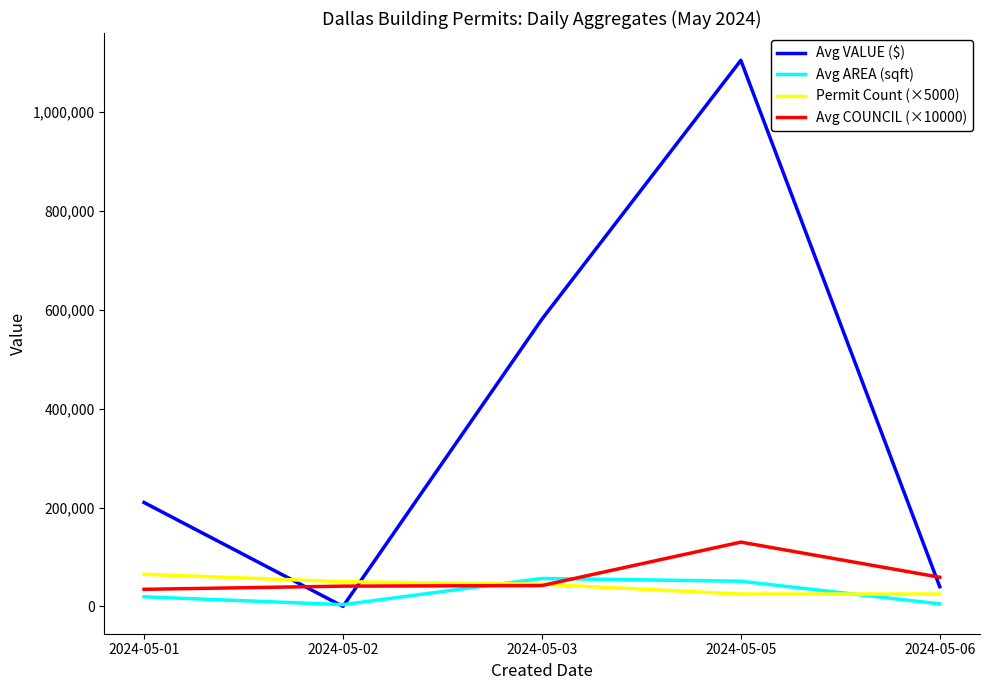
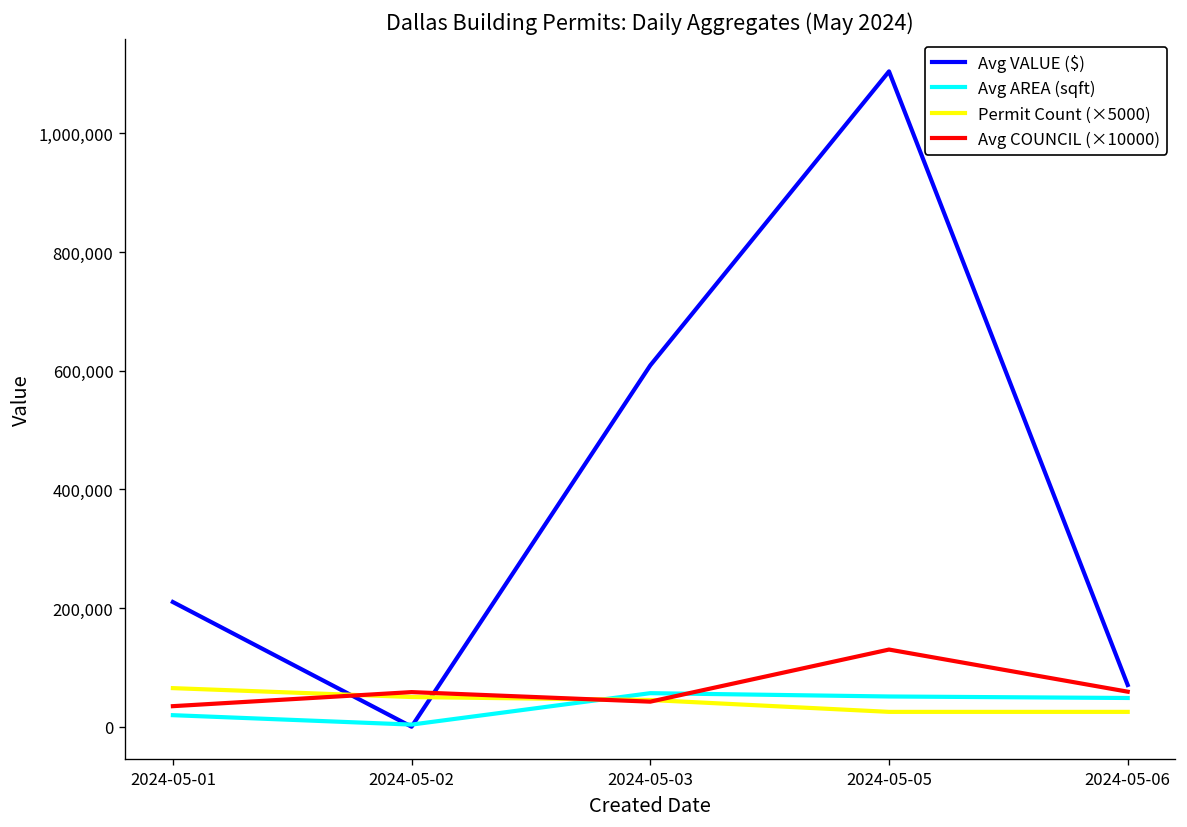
Avg COUNCIL (×10000), 2024-05-02: 40,000 -> 60,000
Avg VALUE ($), 2024-05-03: 580,000 -> 610,000
Avg VALUE ($), 2024-05-06: 40,000 -> 70,000
Avg AREA (sqft), 2024-05-06: 10,000 -> 50,000
